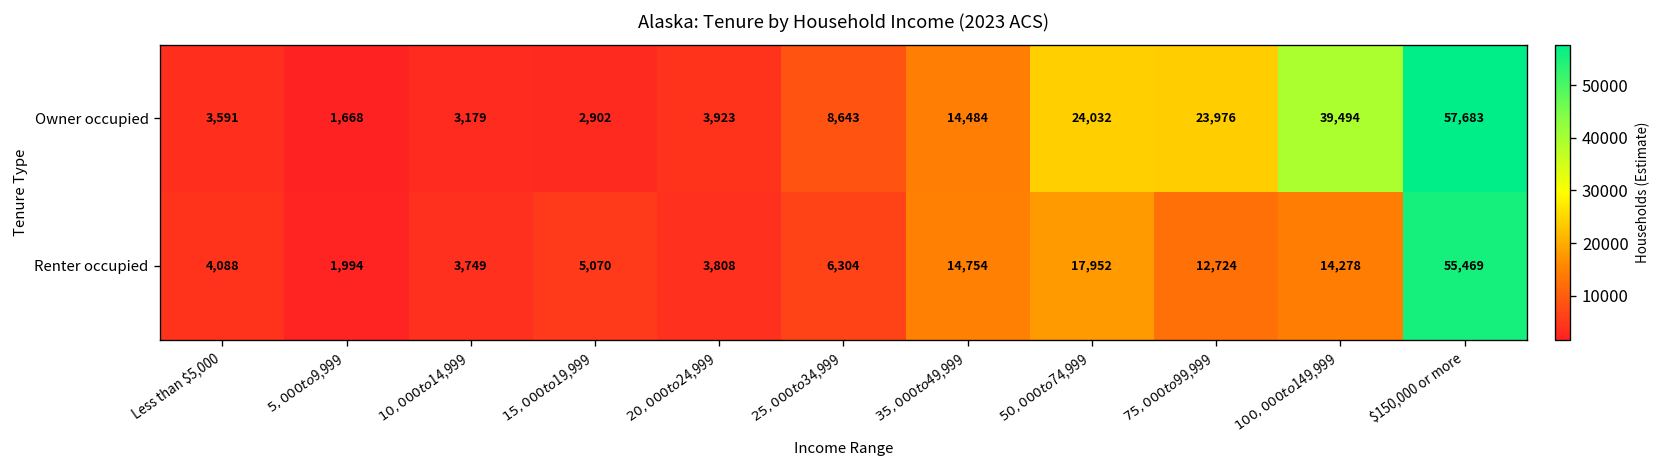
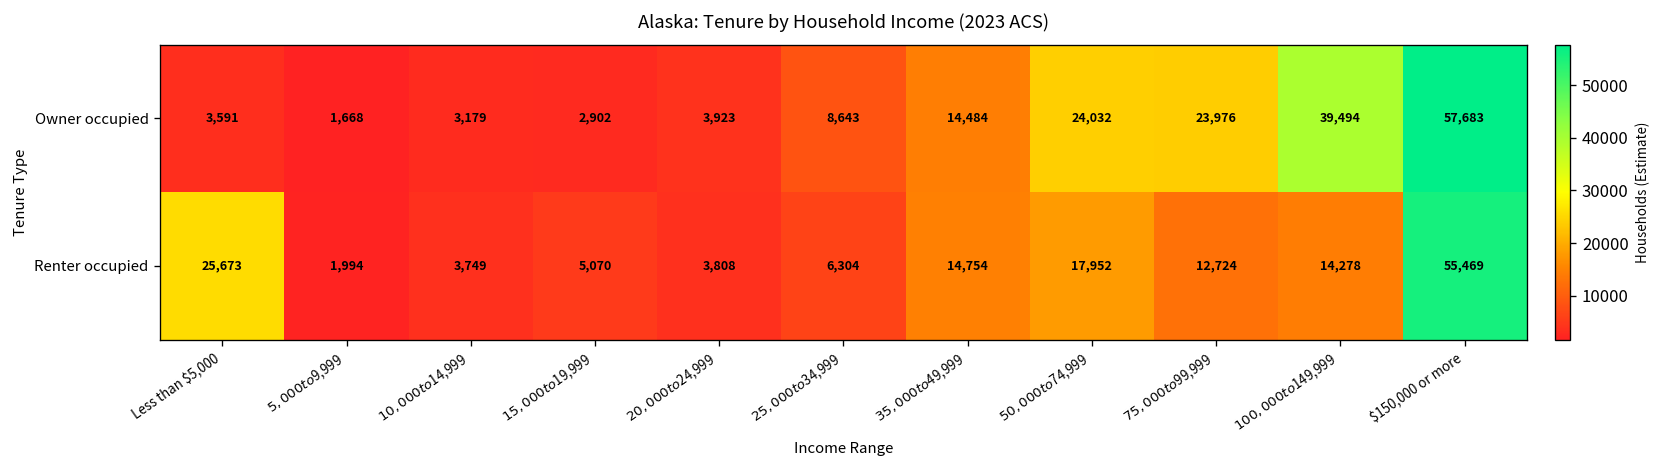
Renter occupied, Less than $5,000: 4,088 -> 25,673
